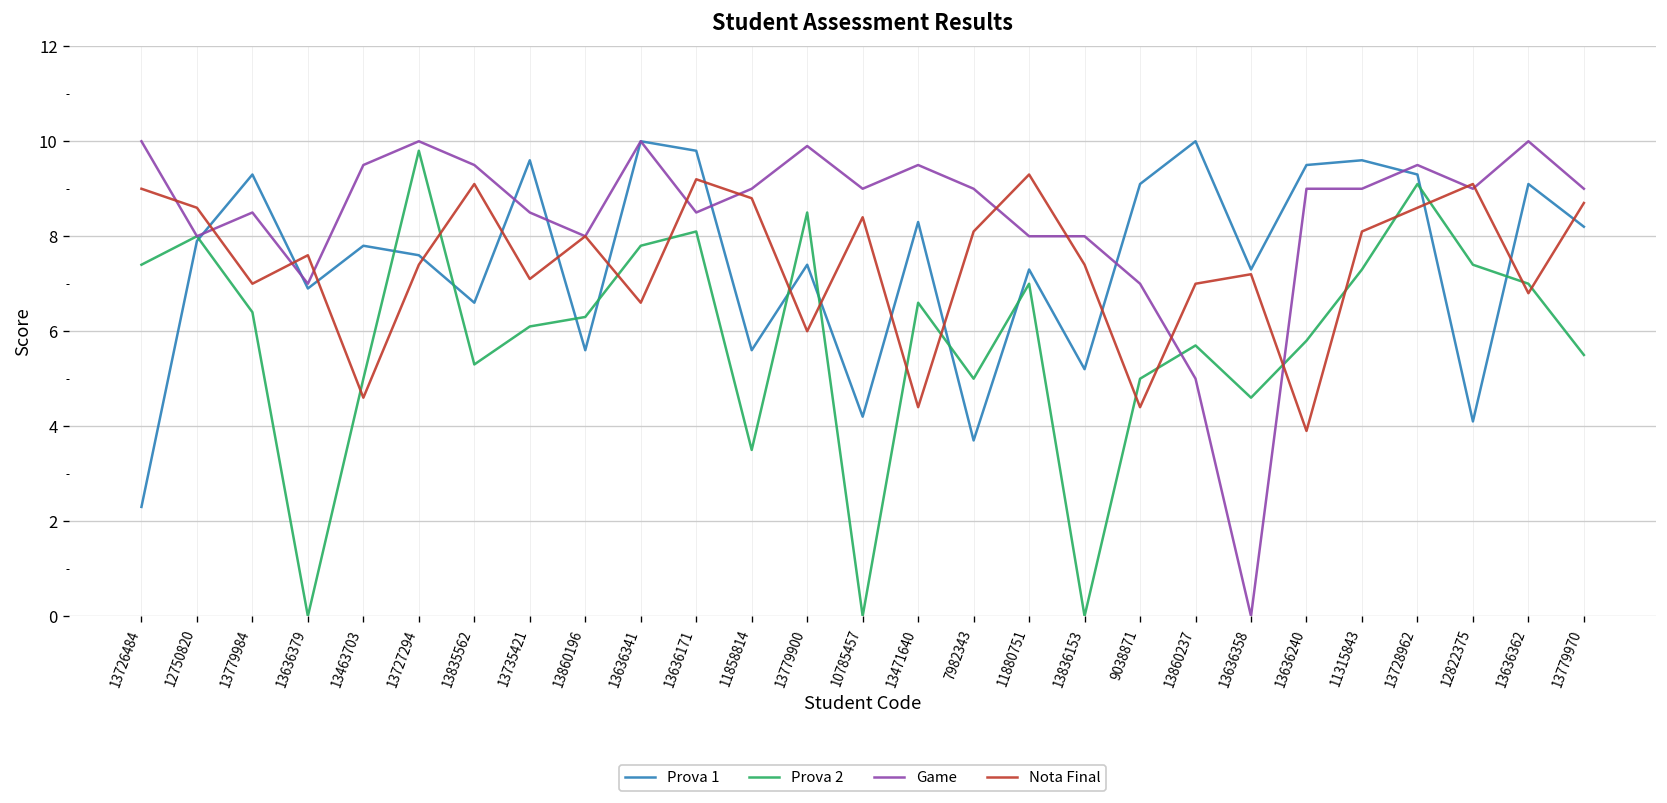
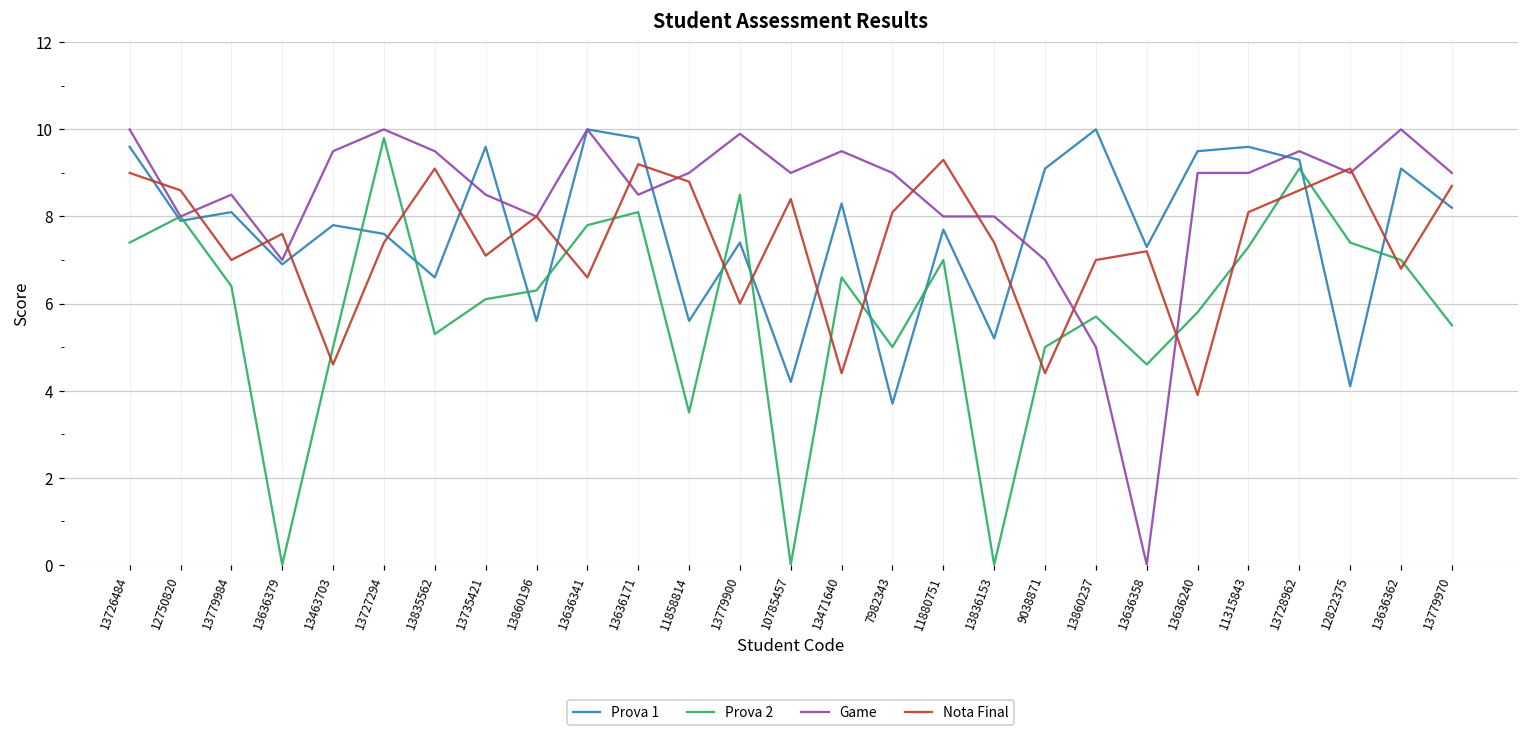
Prova 1, 13726484: 2.3 -> 9.6
Prova 1, 13779984: 9.3 -> 8.1
Prova 1, 11880751: 7.3 -> 7.7
